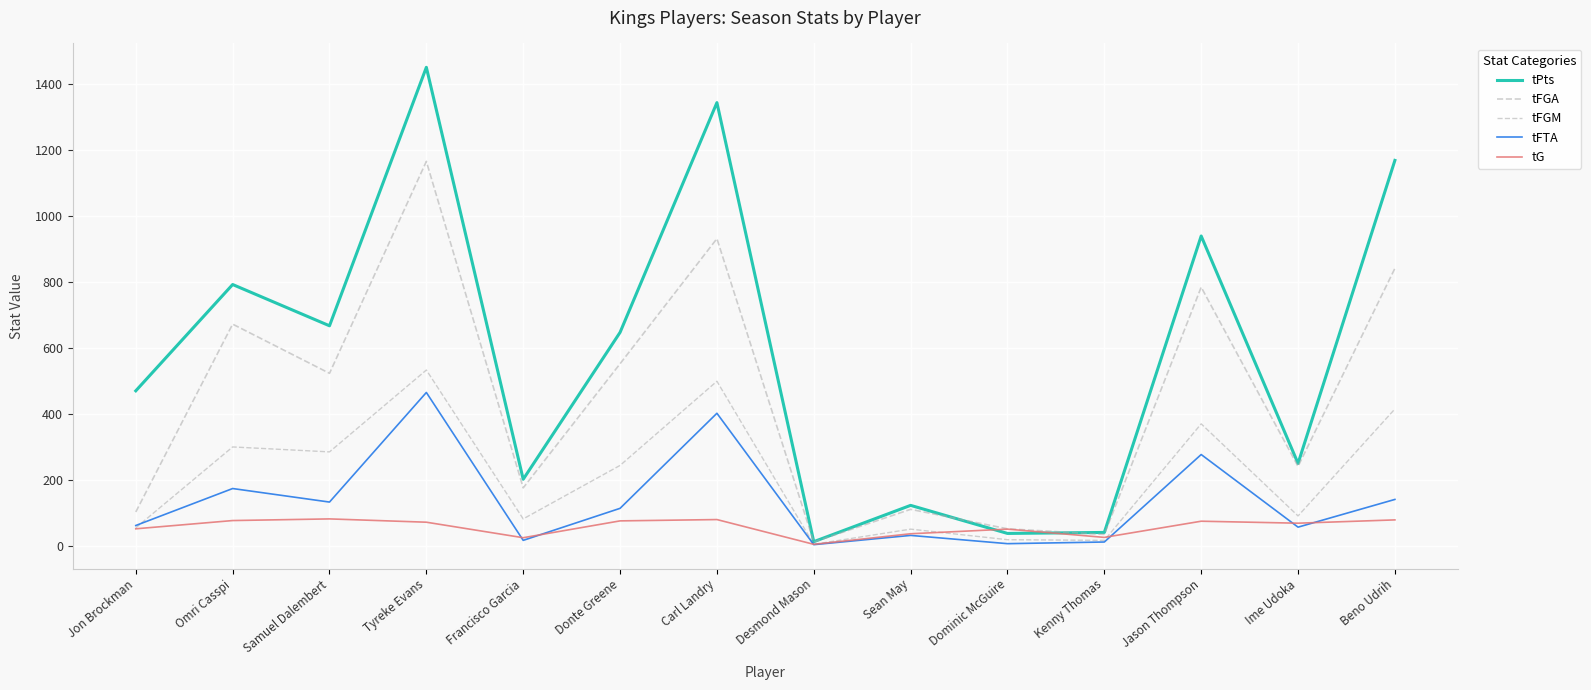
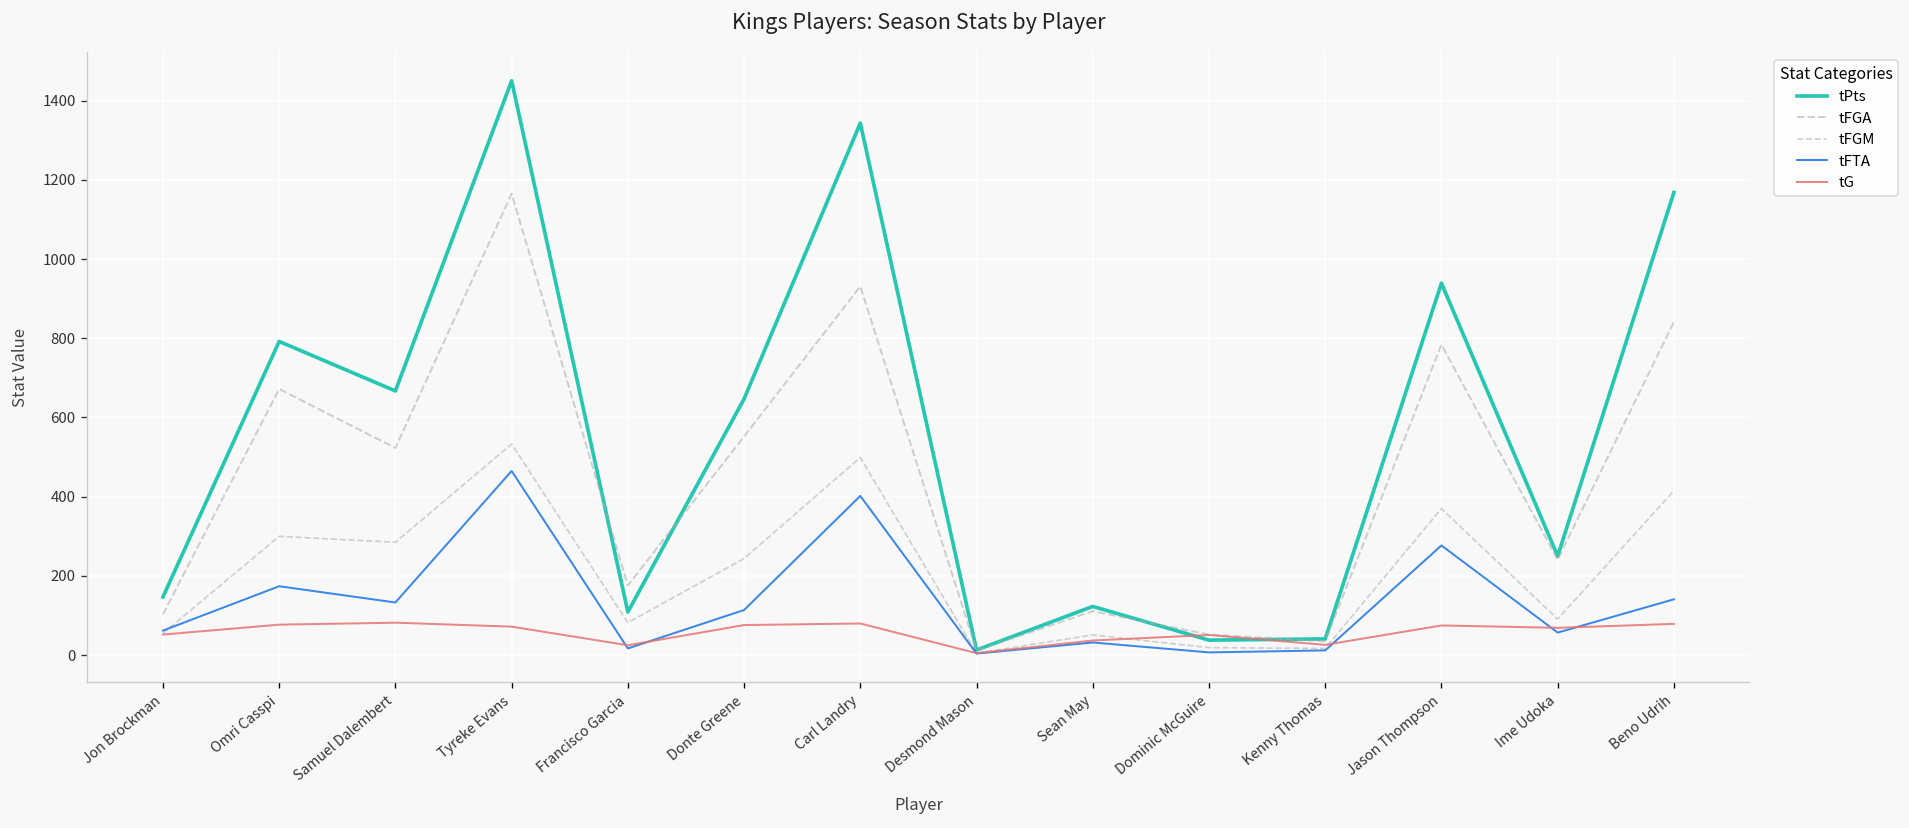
tPts, Jon Brockman: 470 -> 150
tPts, Francisco Garcia: 200 -> 110
